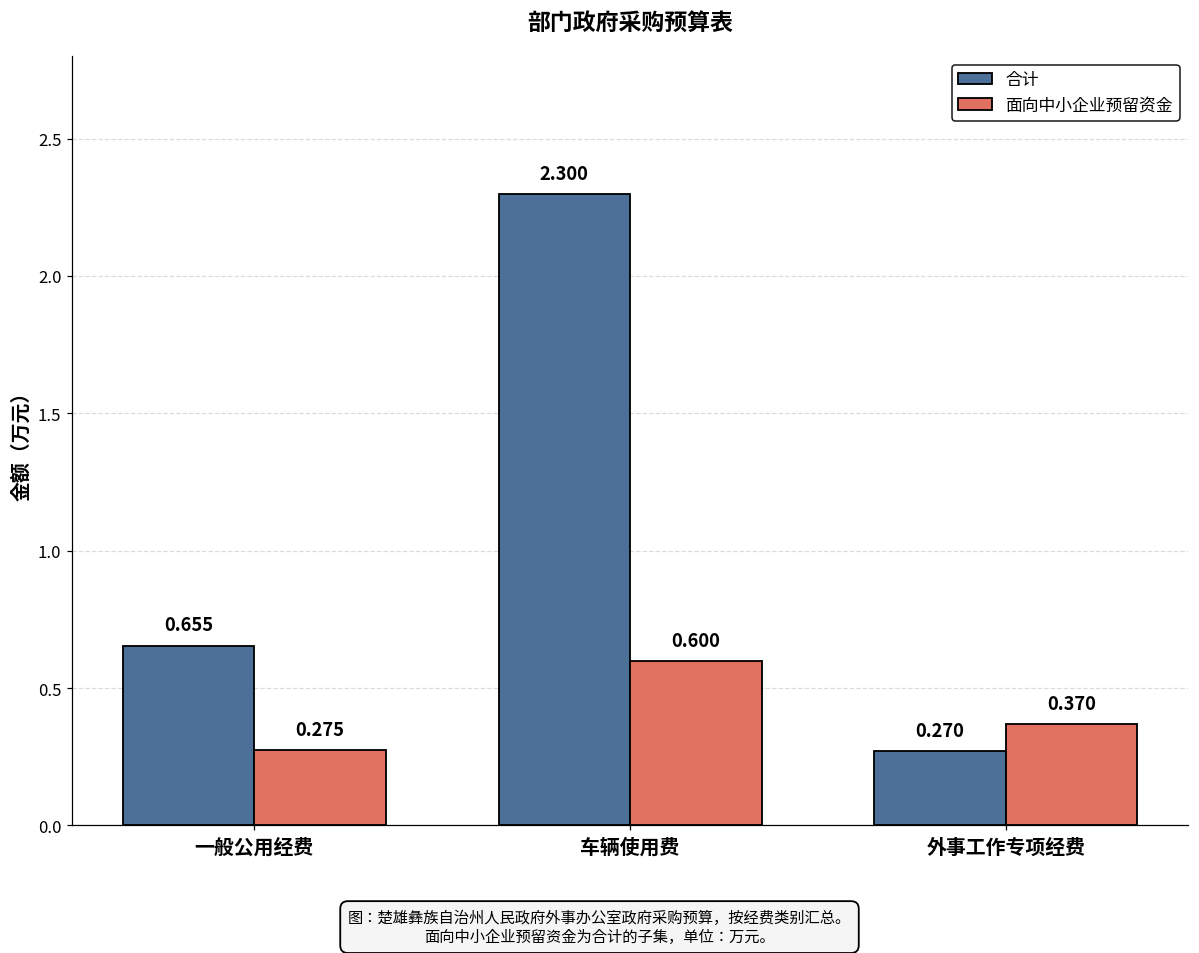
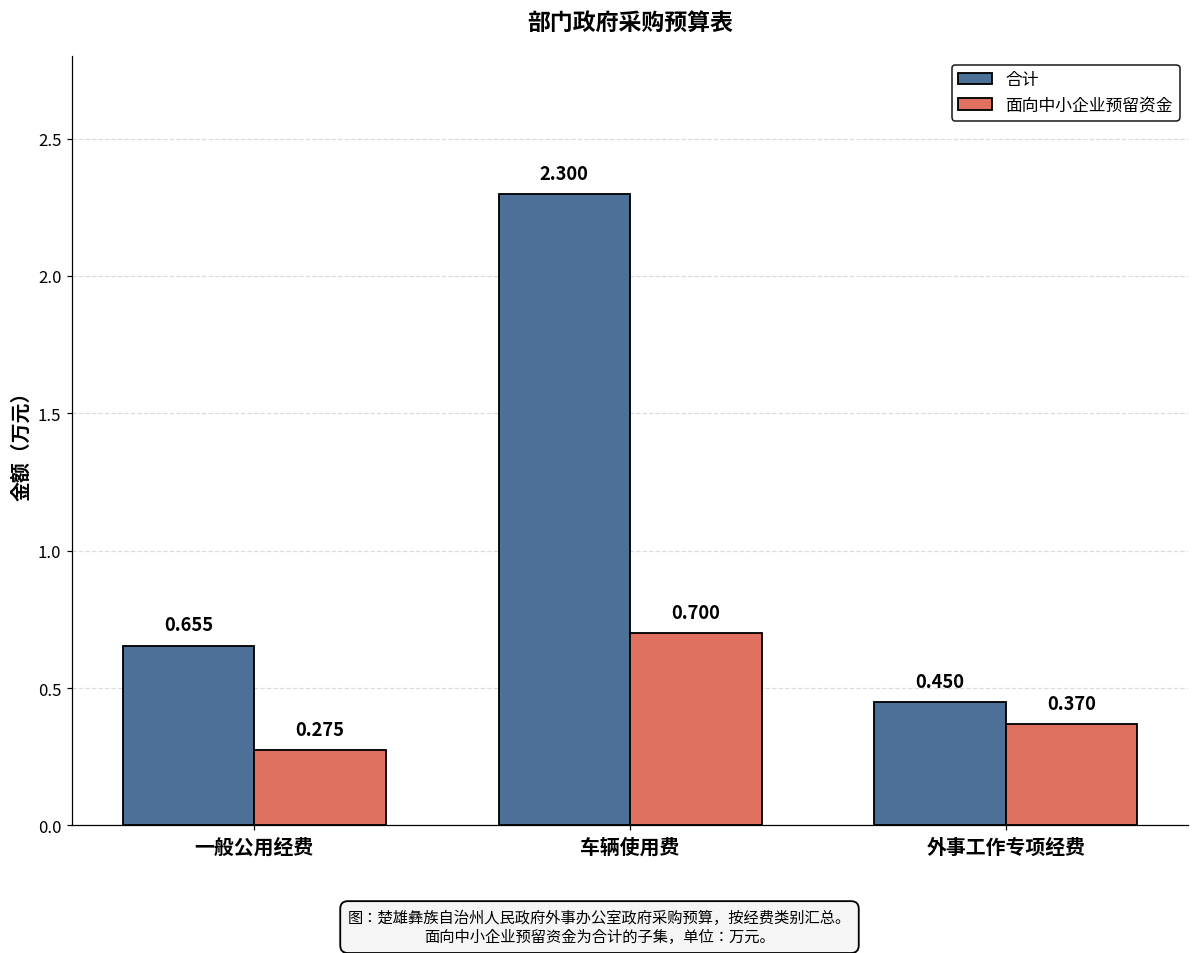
面向中小企业预留资金, 车辆使用费: 0.600 -> 0.700
合计, 外事工作专项经费: 0.270 -> 0.450
